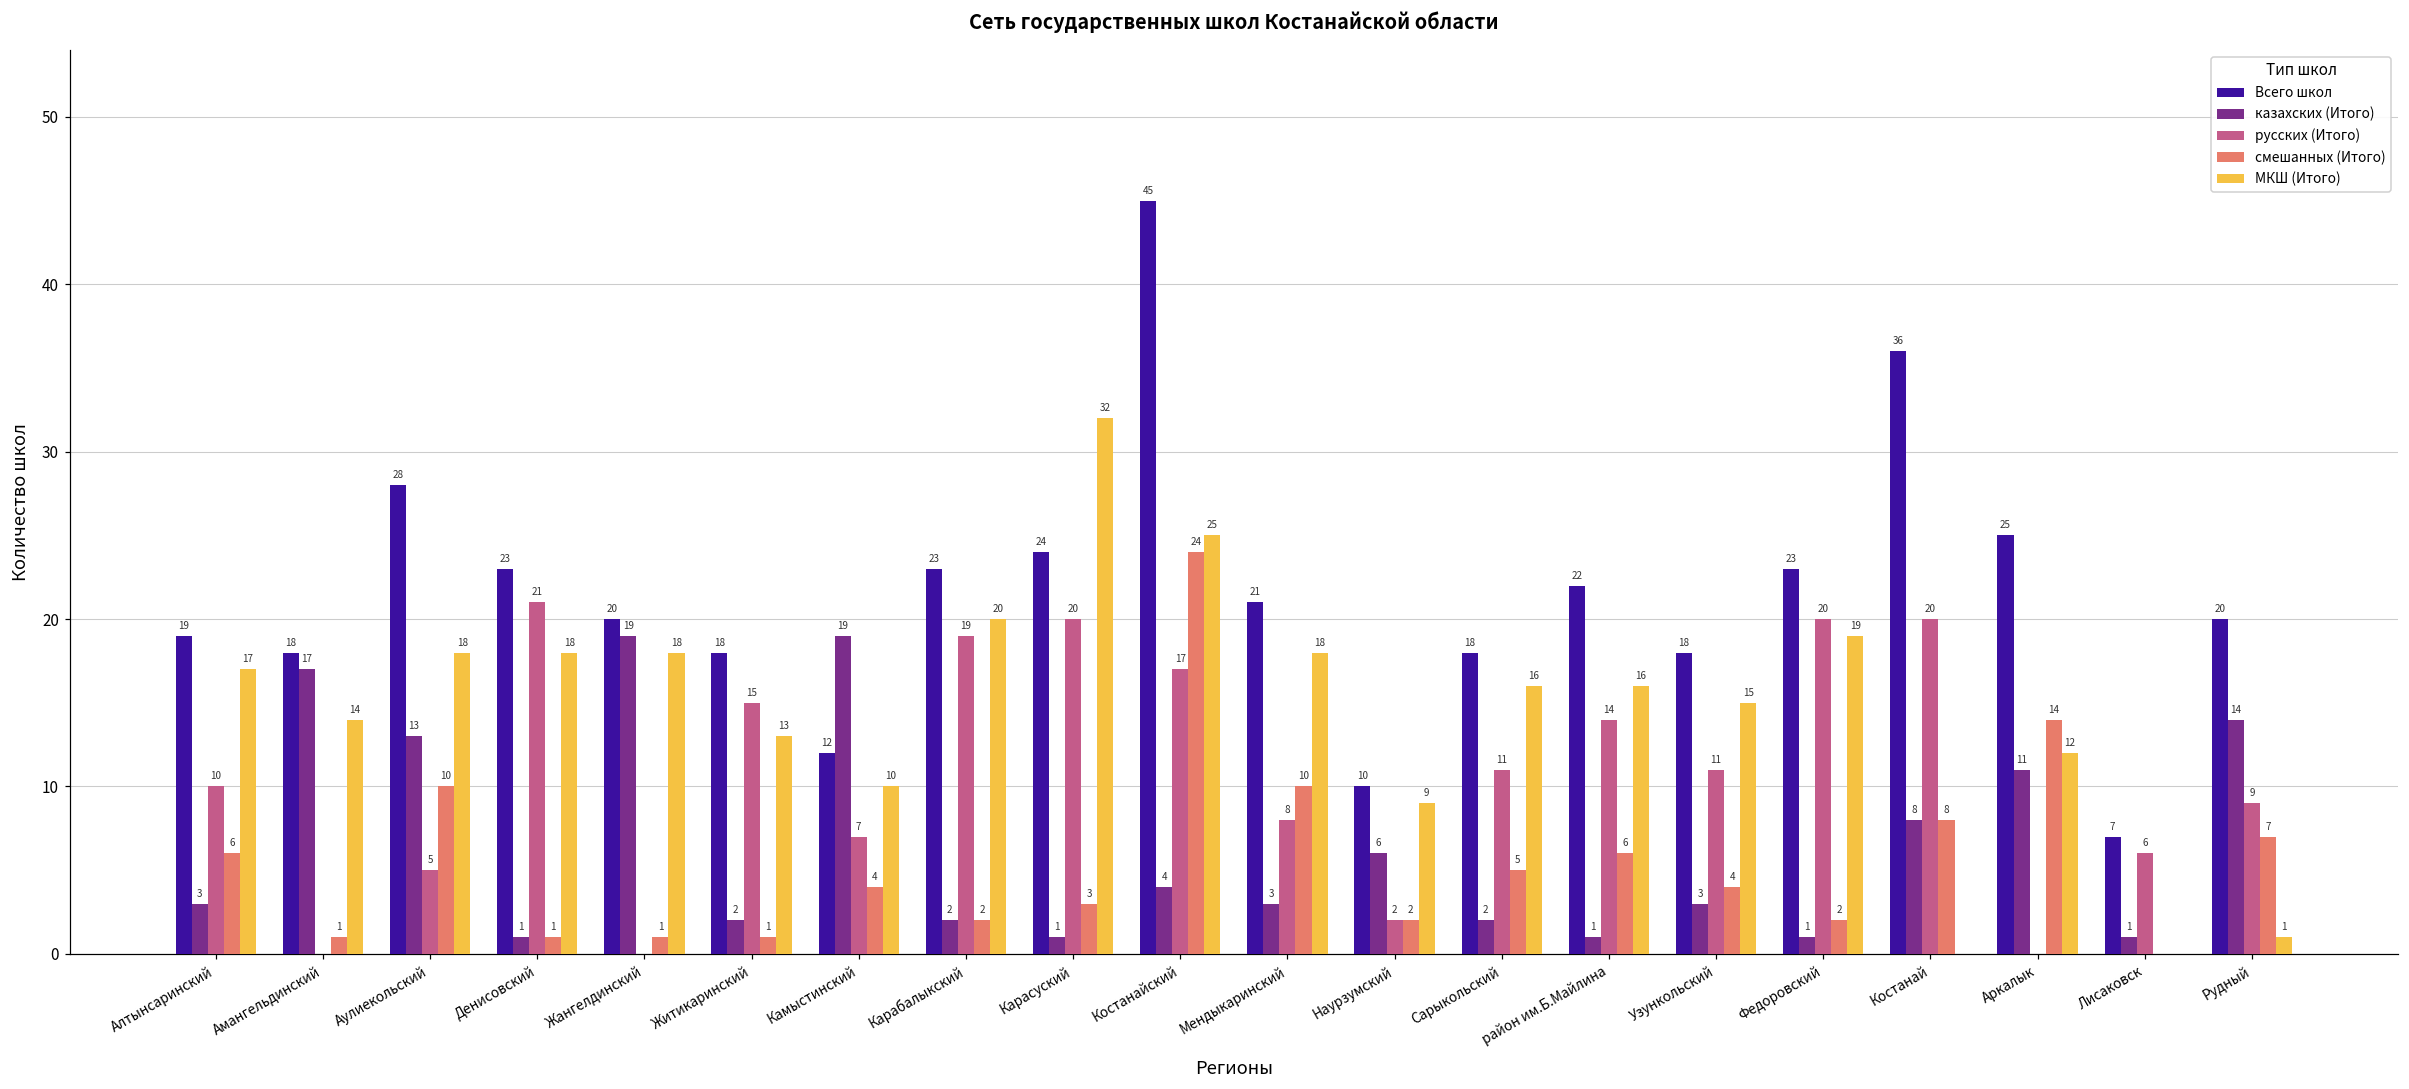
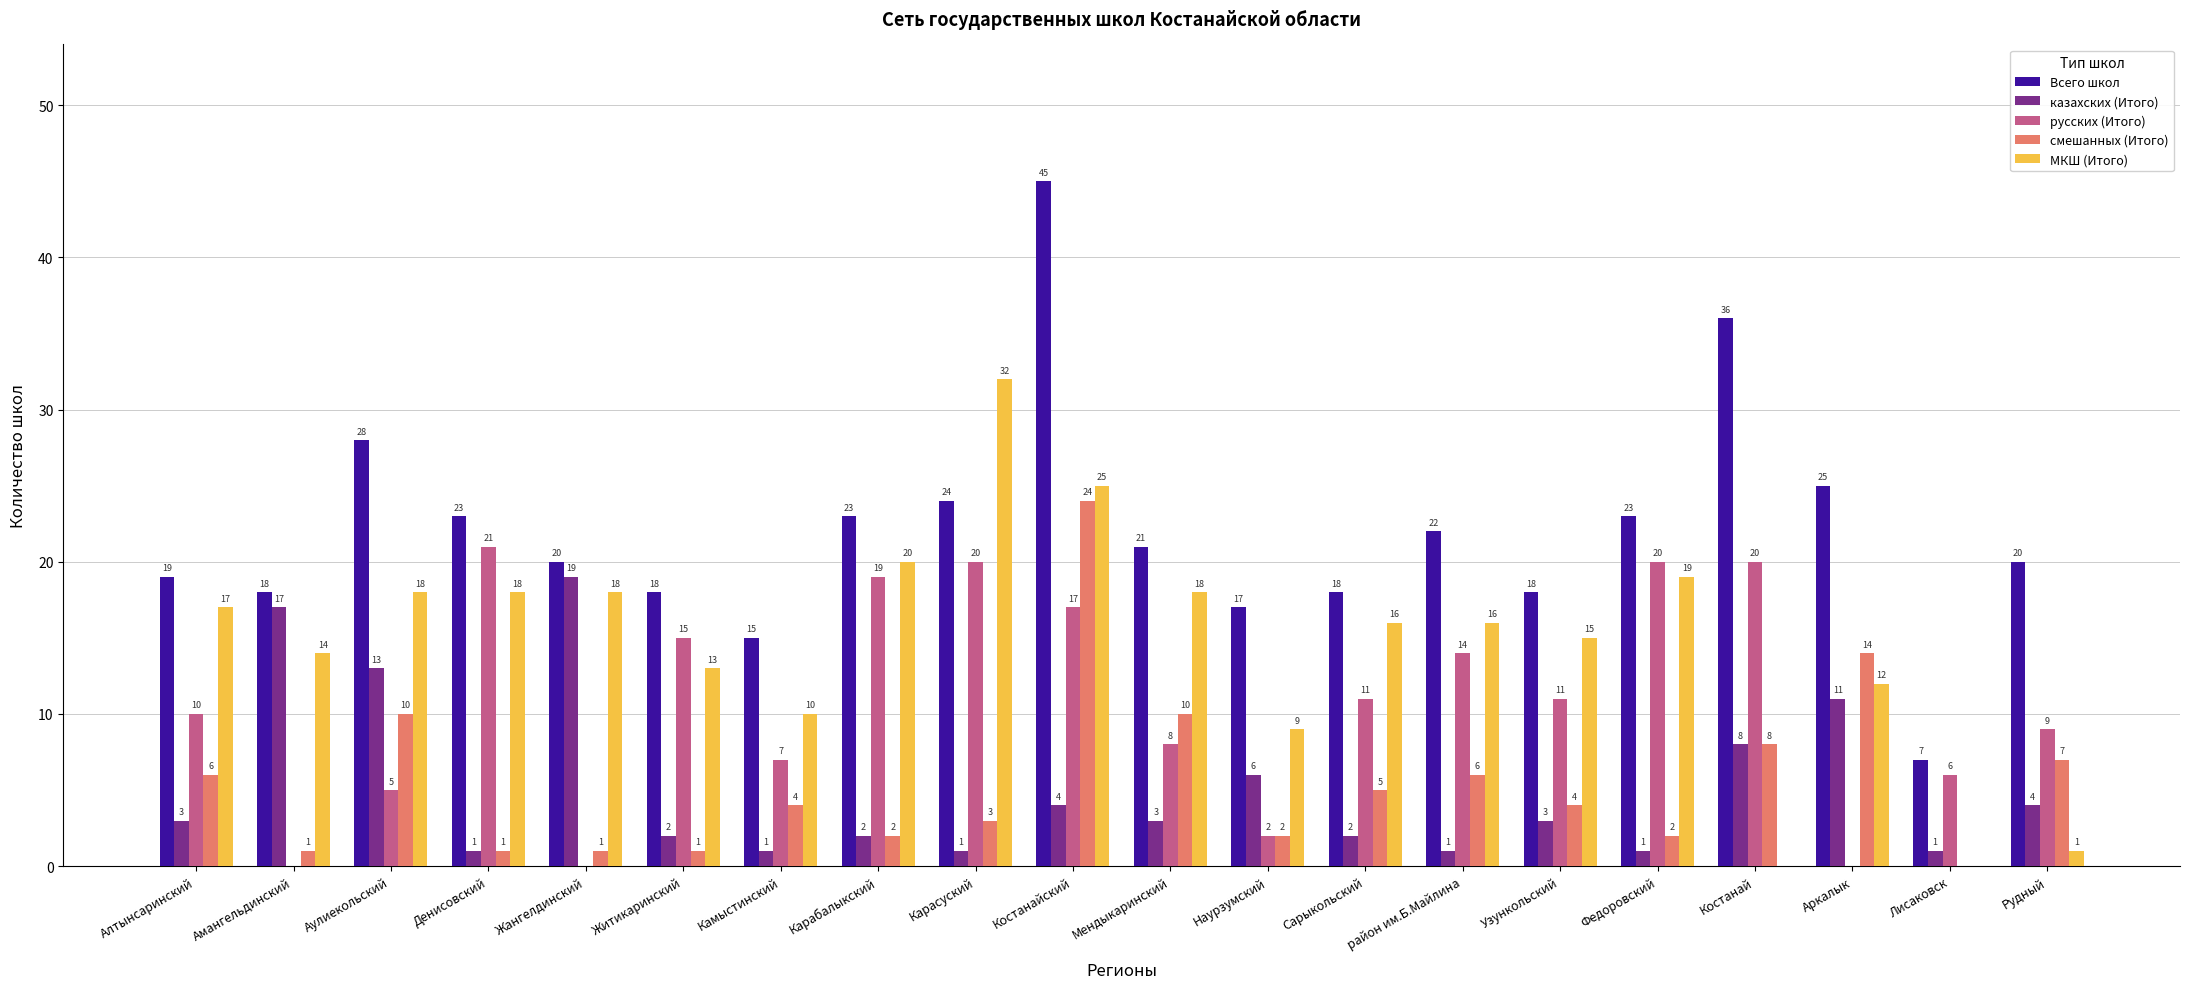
Всего школ, Камыстинский: 12 -> 15
казахских (Итого), Камыстинский: 19 -> 1
Всего школ, Наурзумский: 10 -> 17
казахских (Итого), Рудный: 14 -> 4
